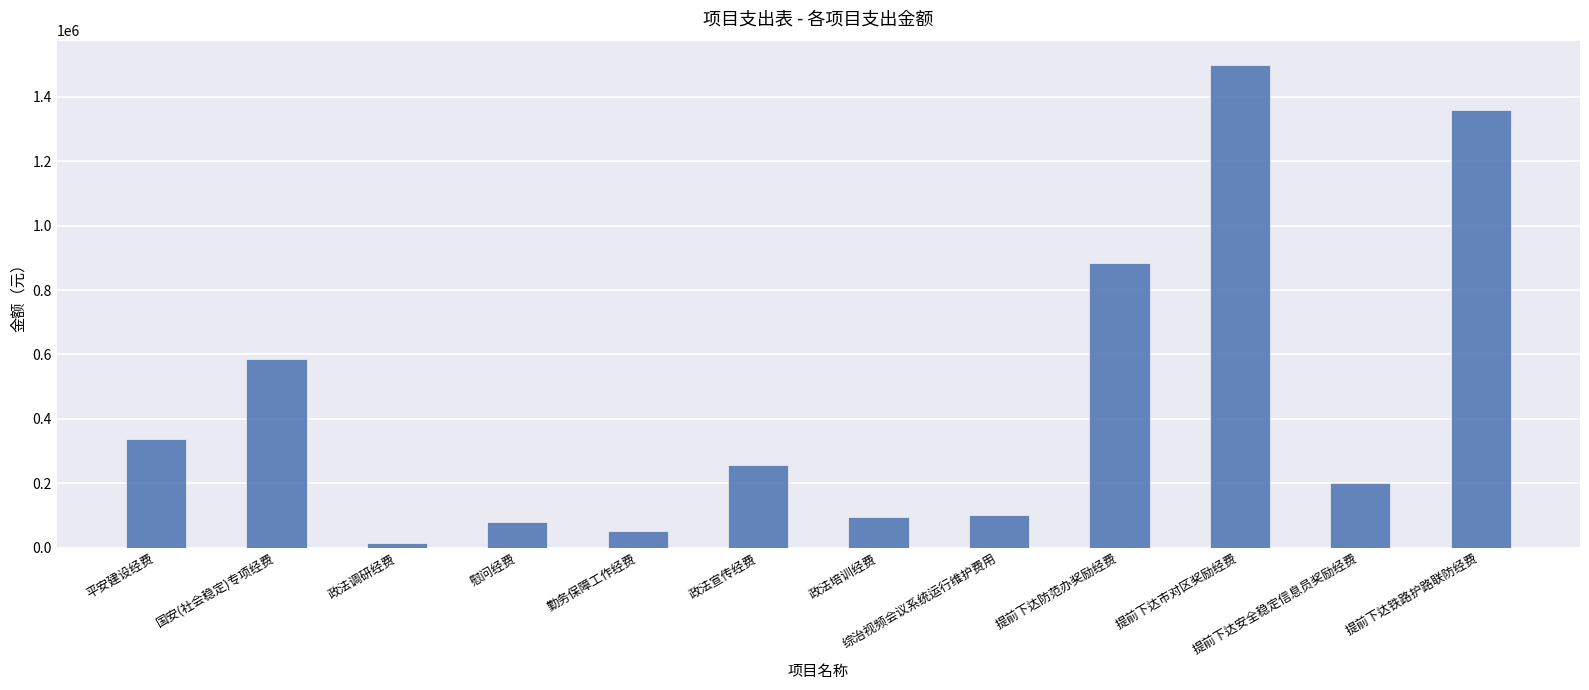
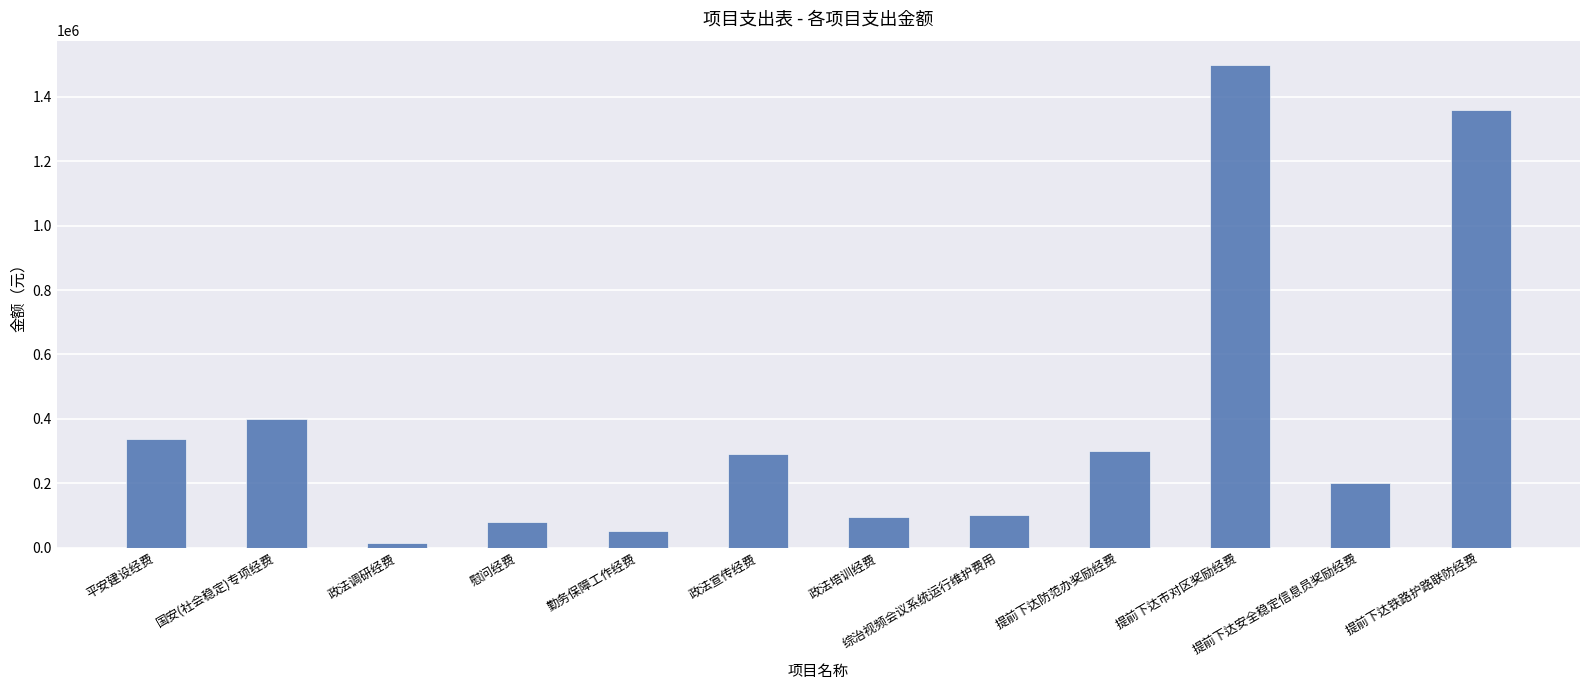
国安(社会稳定)专项经费: 590000 -> 400000
政法宣传经费: 260000 -> 290000
提前下达防范办奖励经费: 880000 -> 300000
